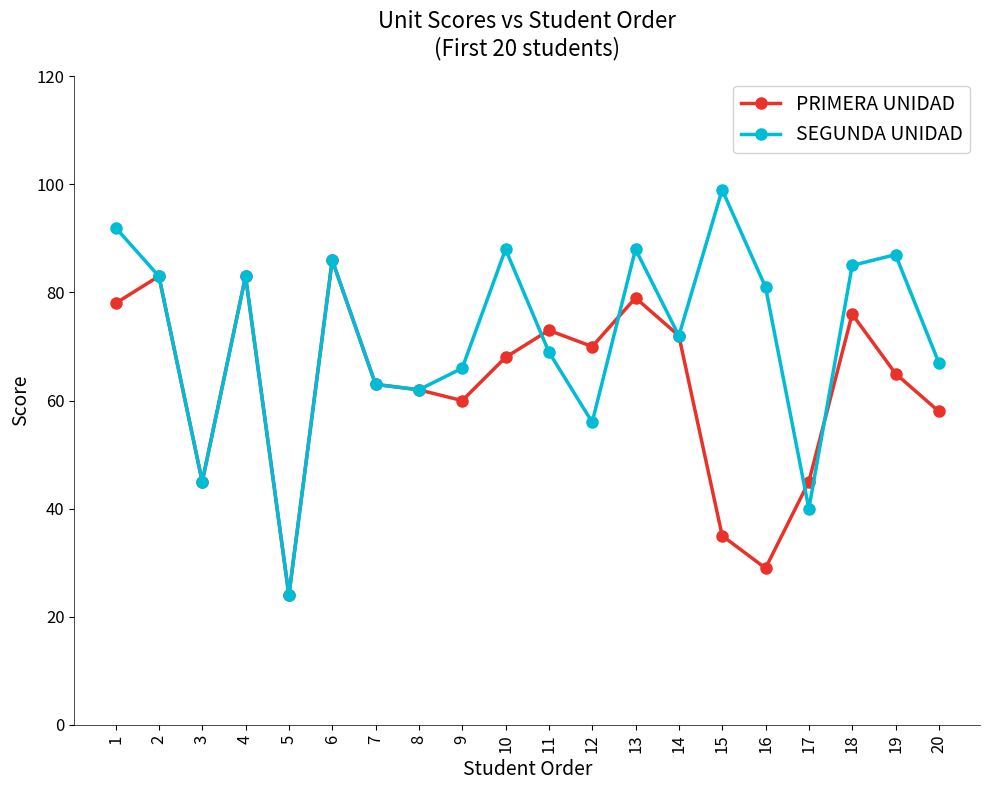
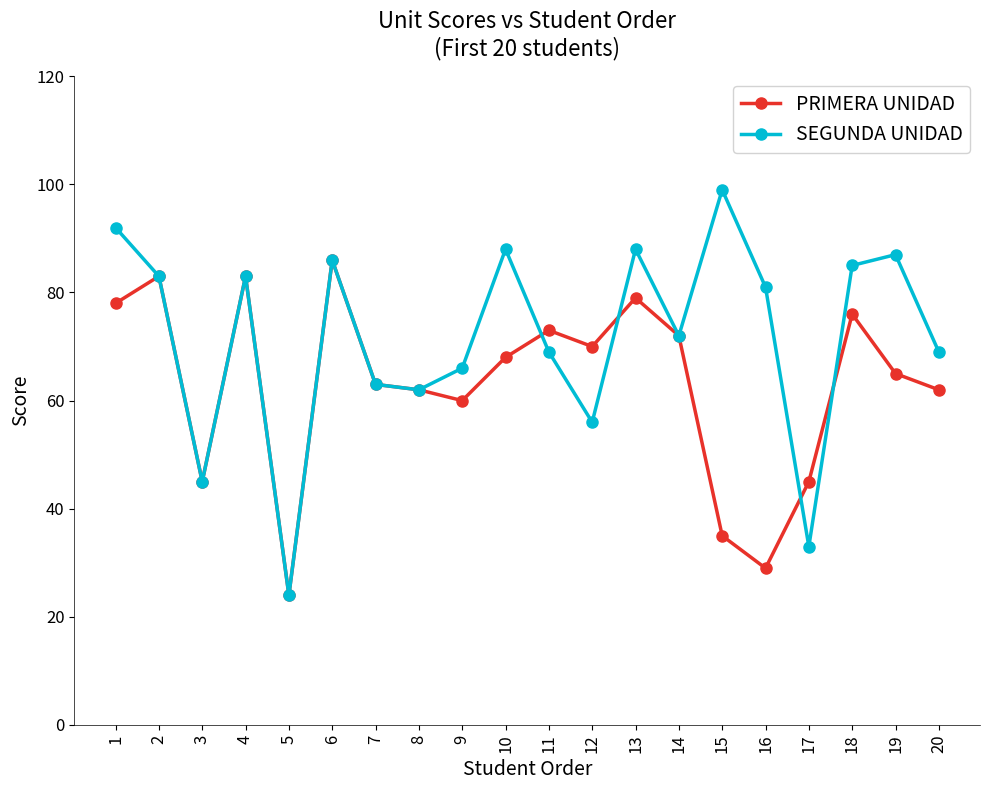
SEGUNDA UNIDAD, 17: 40 -> 33
PRIMERA UNIDAD, 20: 58 -> 62
SEGUNDA UNIDAD, 20: 67 -> 69
